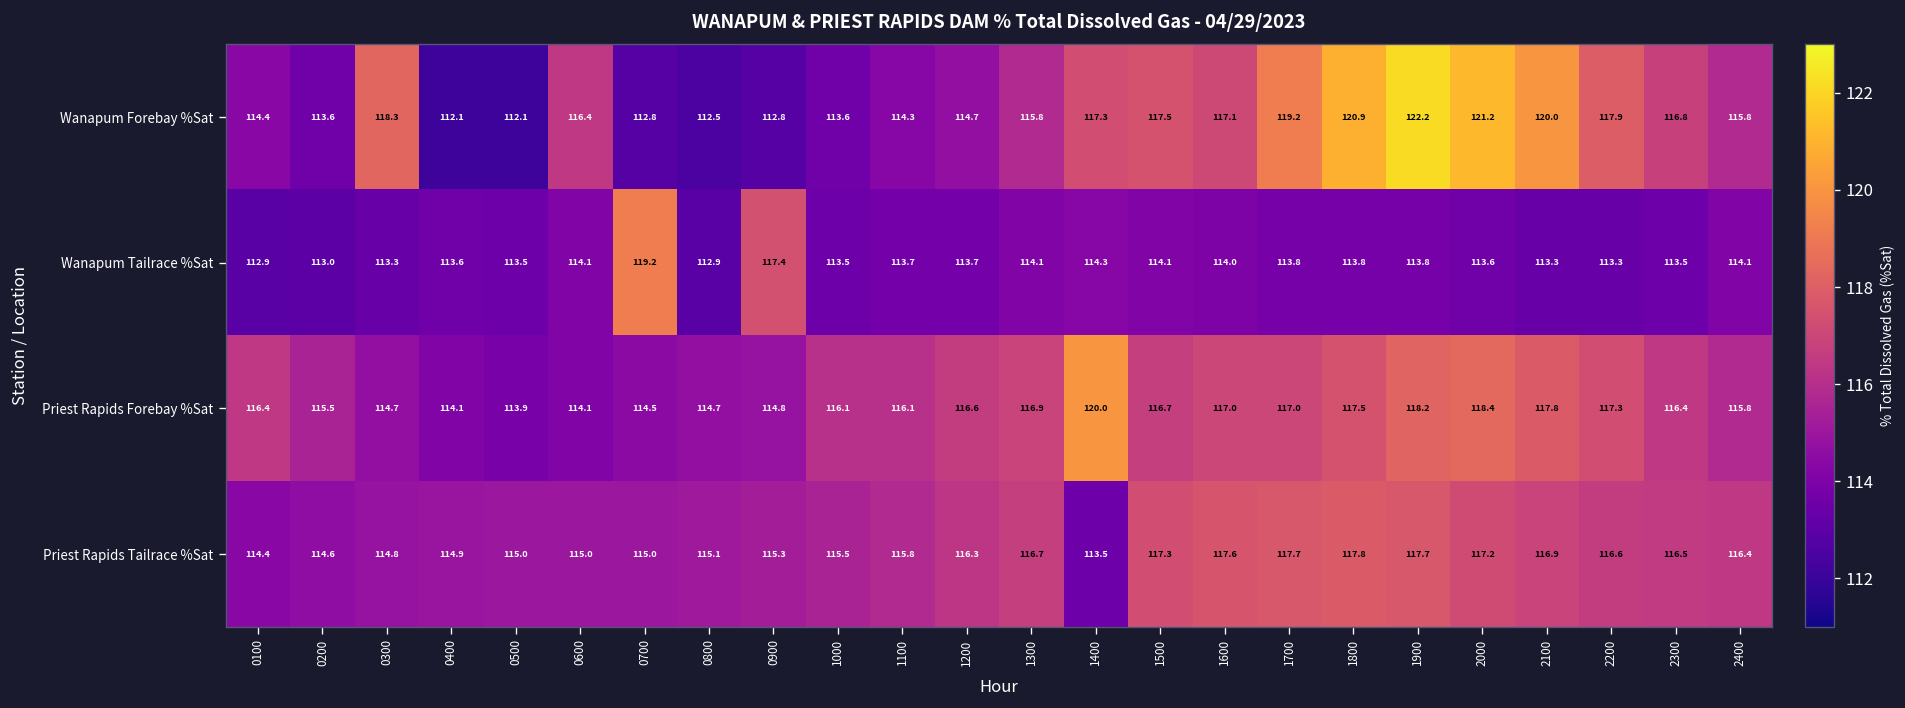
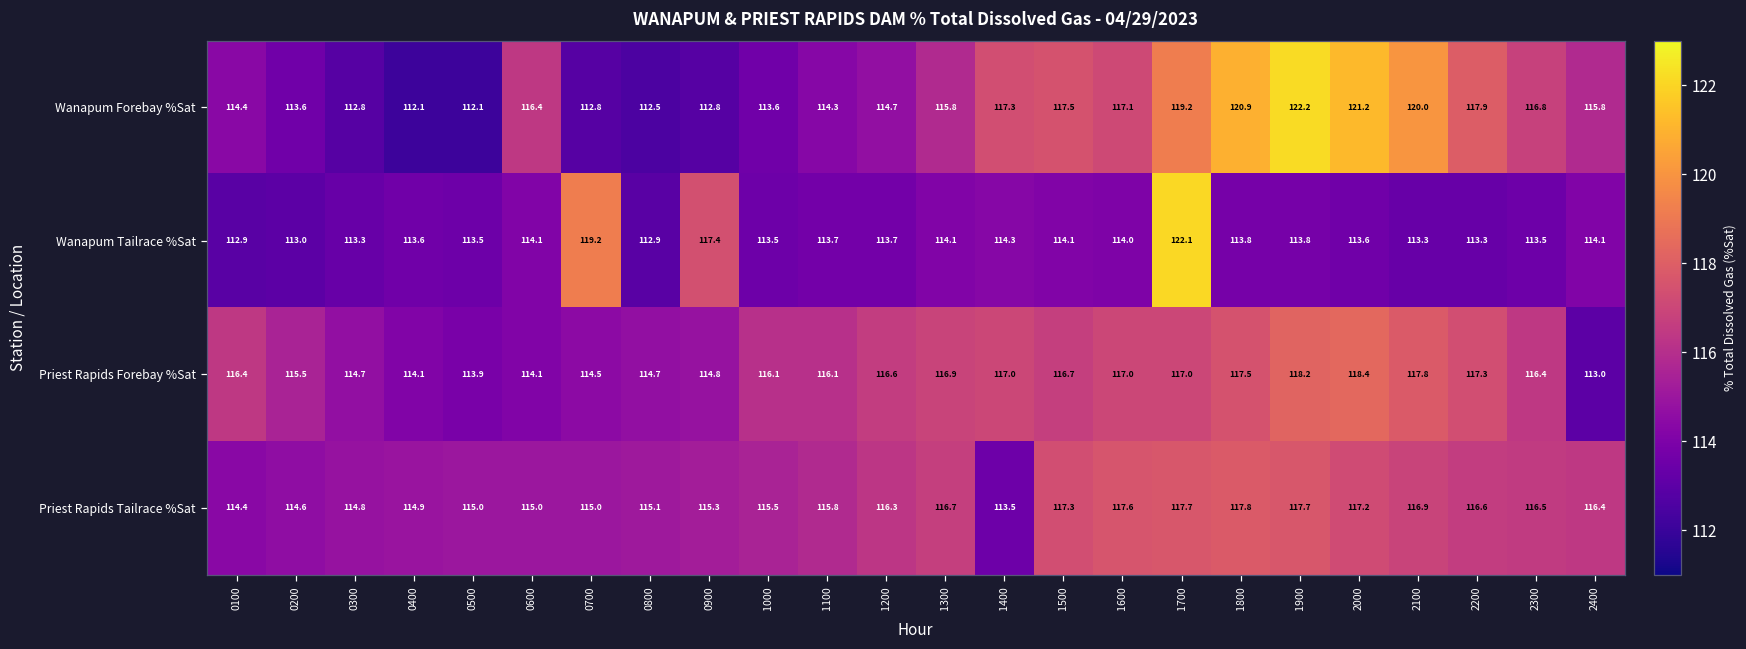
Wanapum Forebay %Sat, 0300: 118.3 -> 112.8
Wanapum Tailrace %Sat, 1700: 113.8 -> 122.1
Priest Rapids Forebay %Sat, 1400: 120.0 -> 117.0
Priest Rapids Forebay %Sat, 2400: 115.8 -> 113.0
